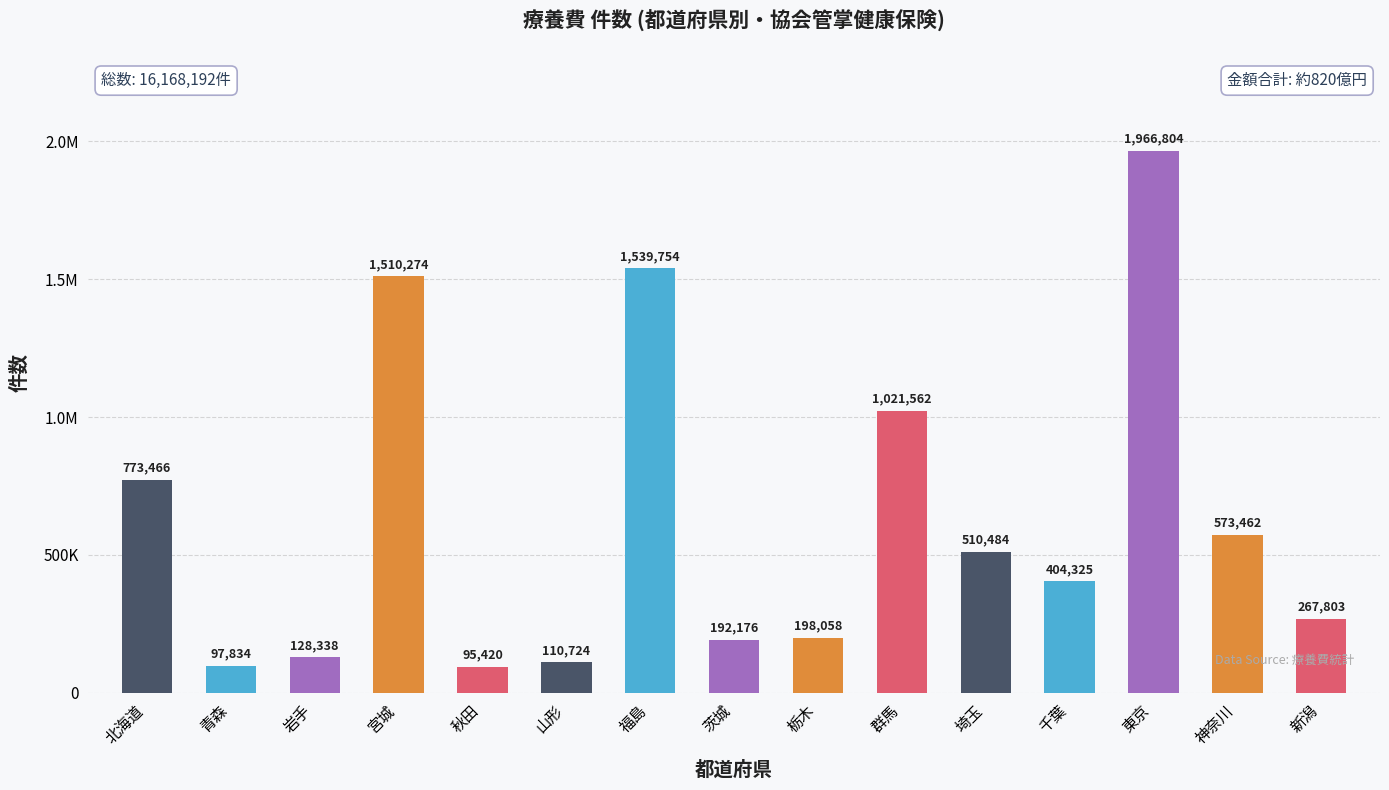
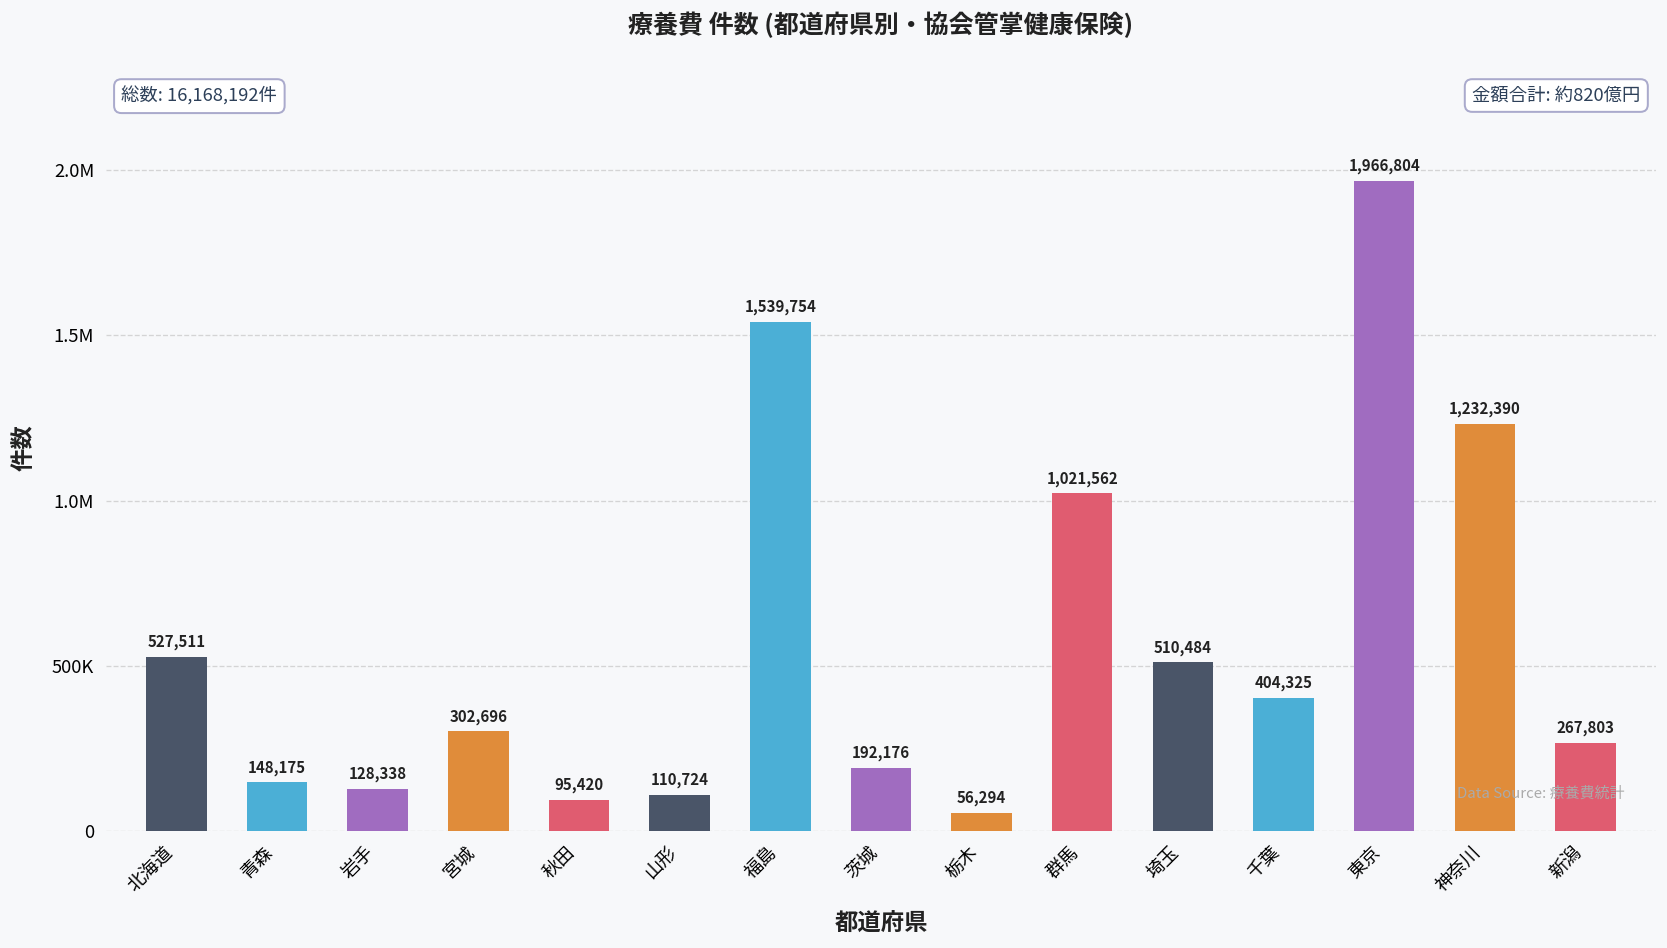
北海道: 773,466 -> 527,511
青森: 97,834 -> 148,175
宮城: 1,510,274 -> 302,696
栃木: 198,058 -> 56,294
神奈川: 573,462 -> 1,232,390
